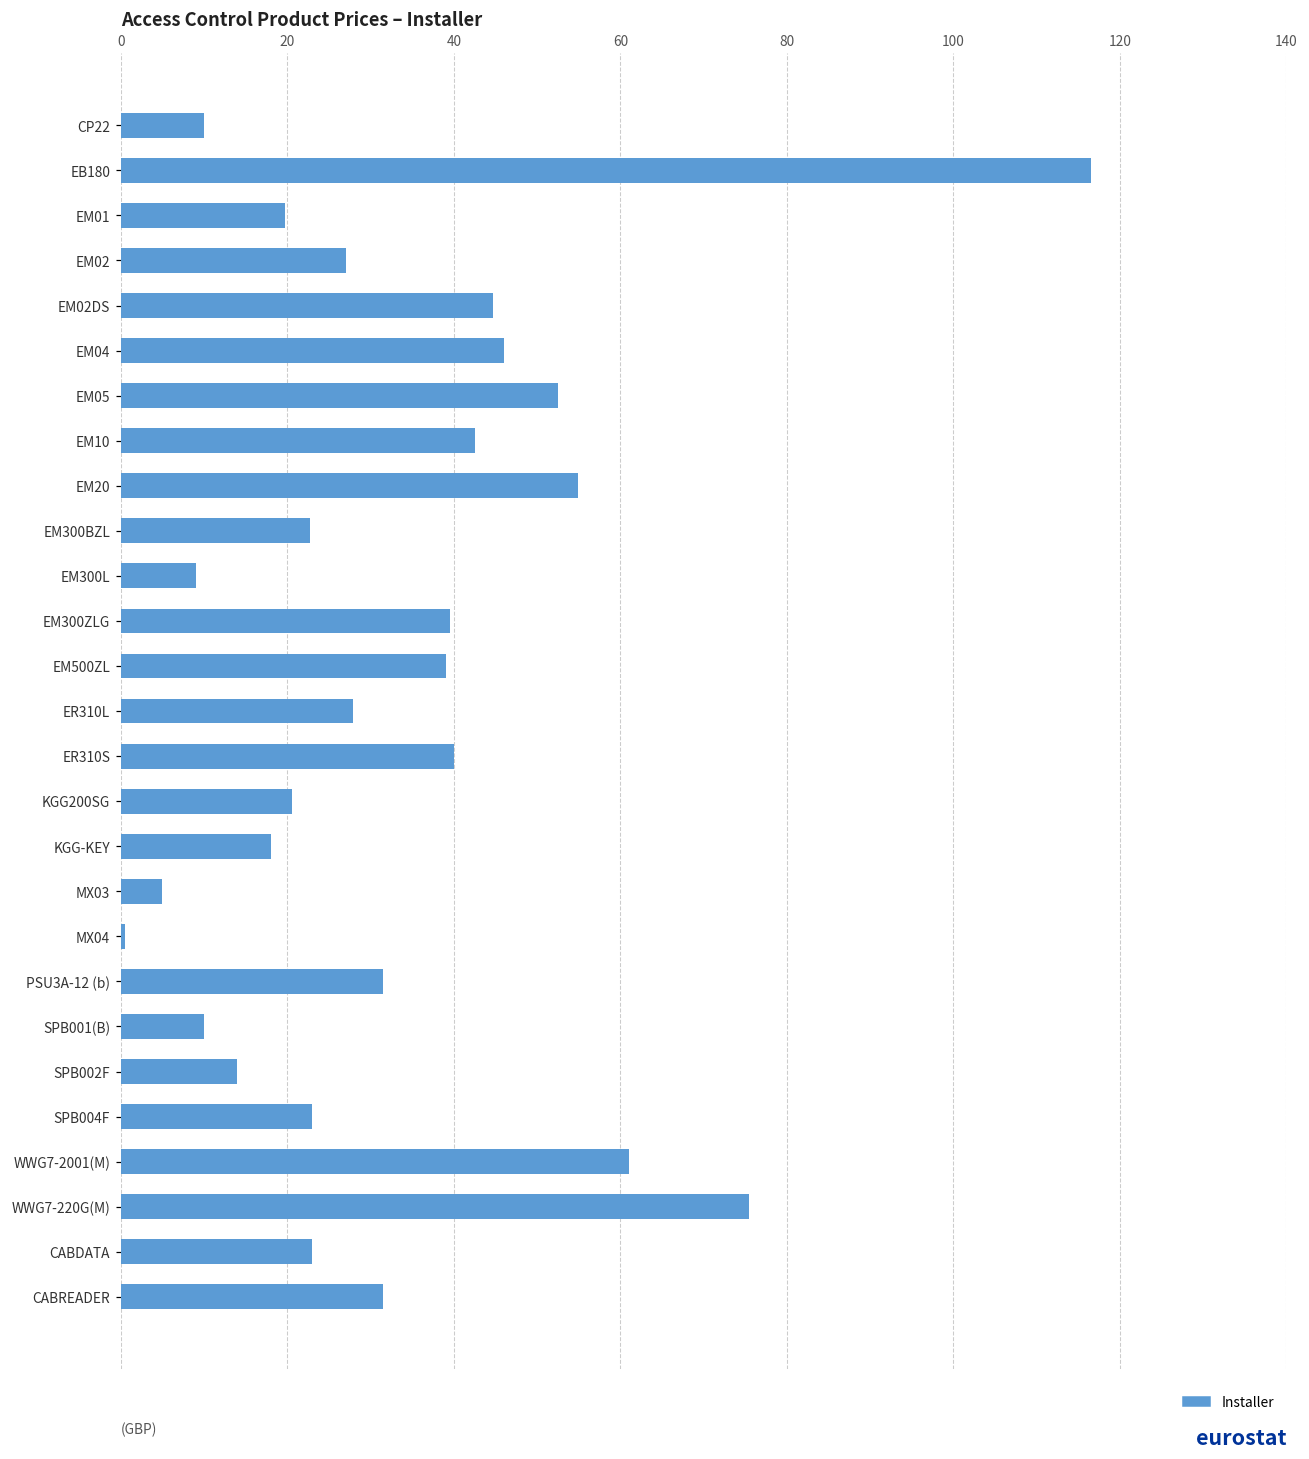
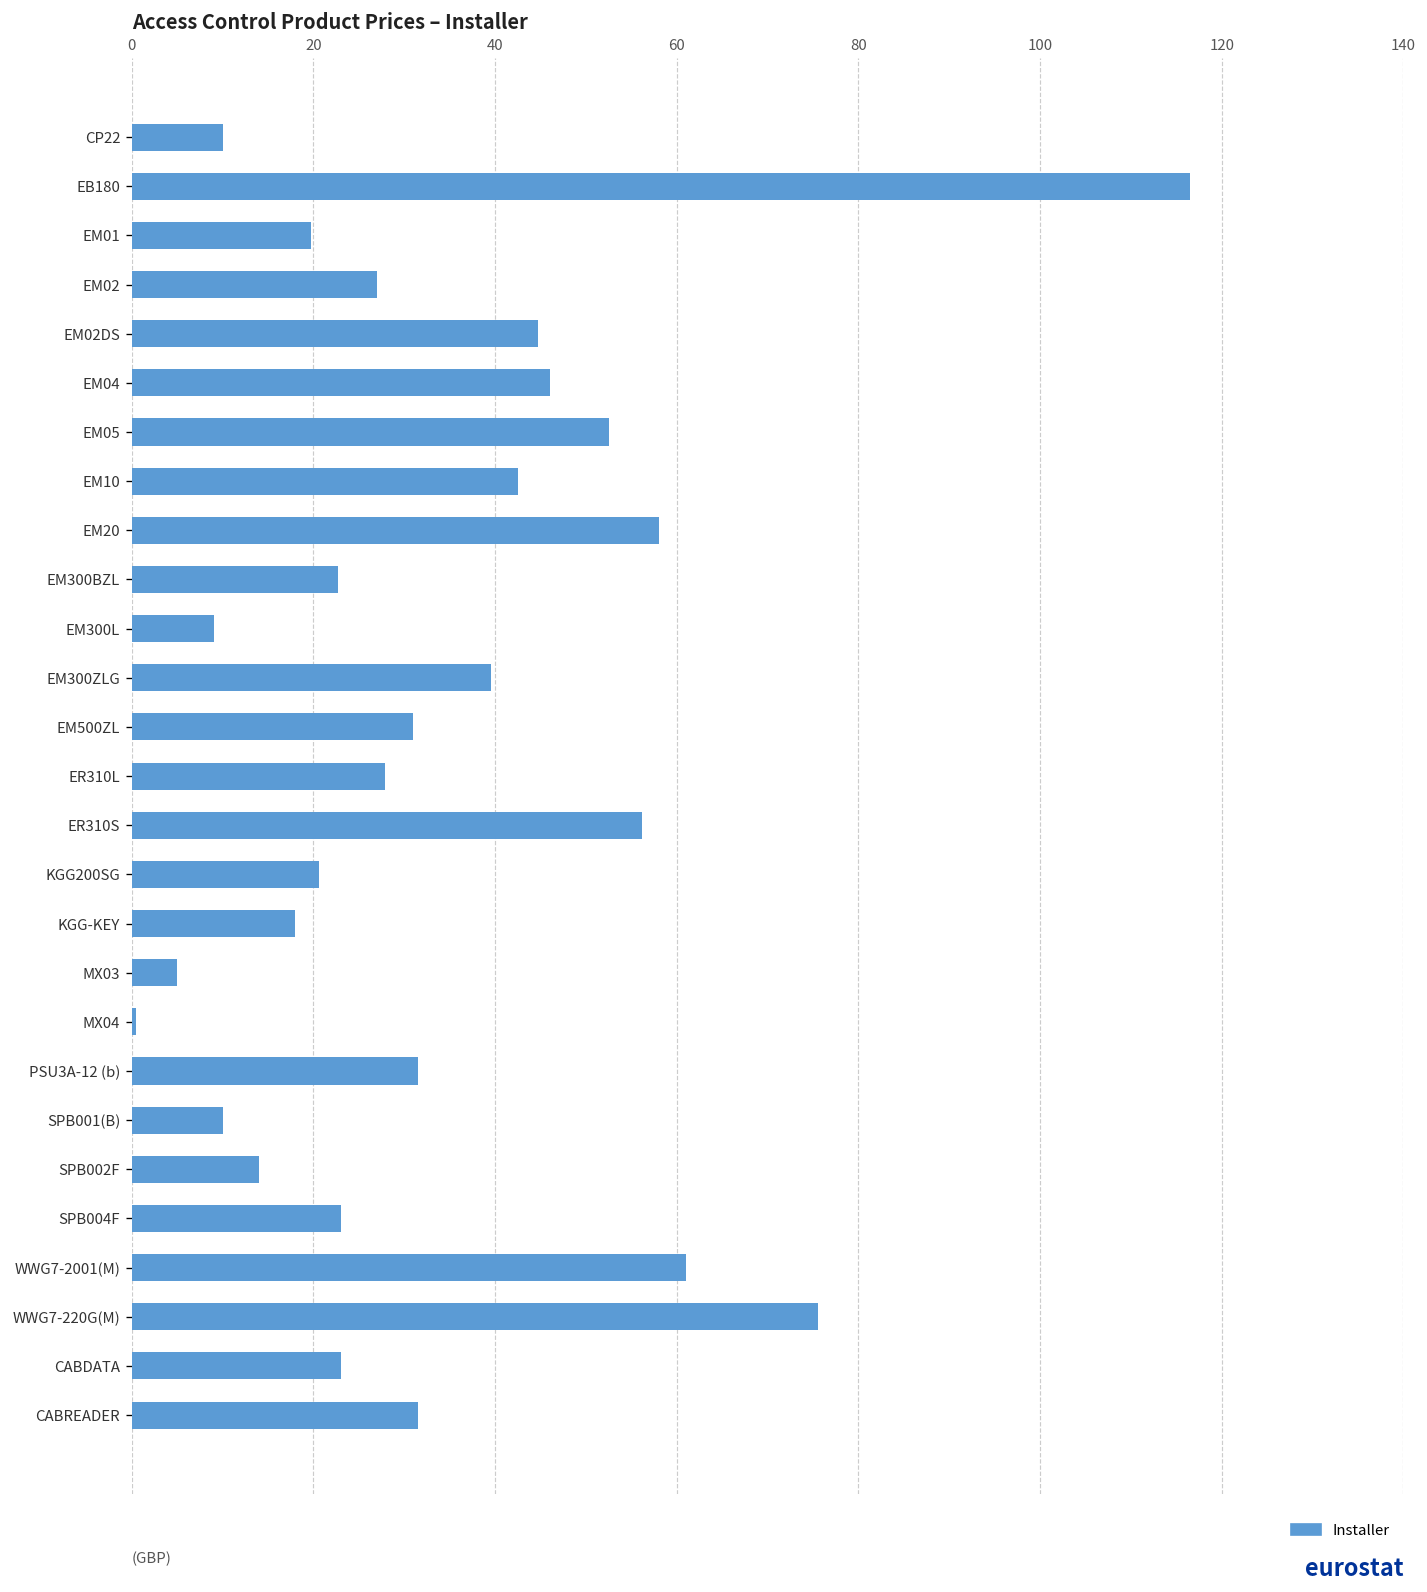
EM20: 55 -> 58
EM500ZL: 39 -> 31
ER310S: 40 -> 56
